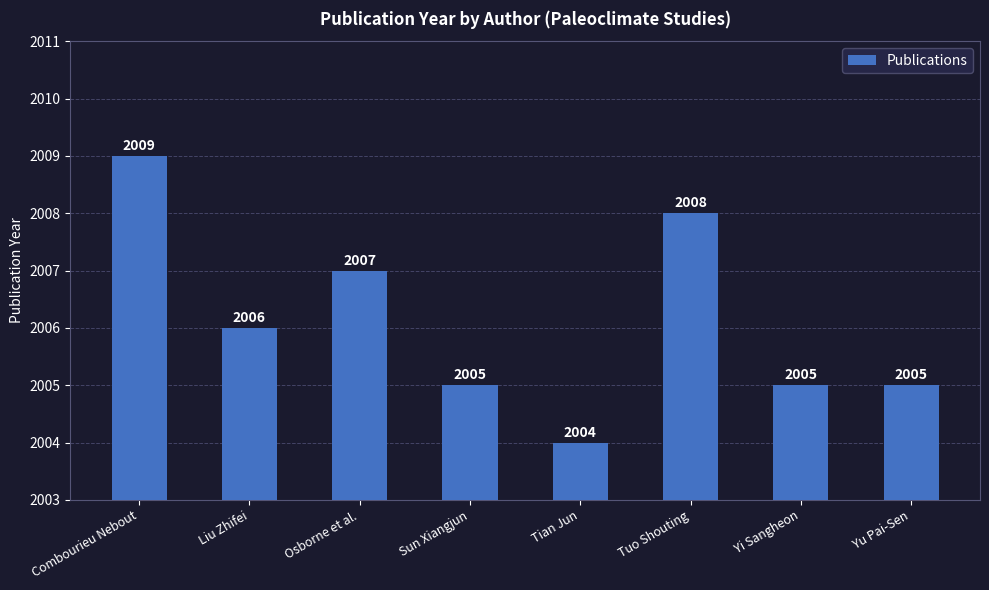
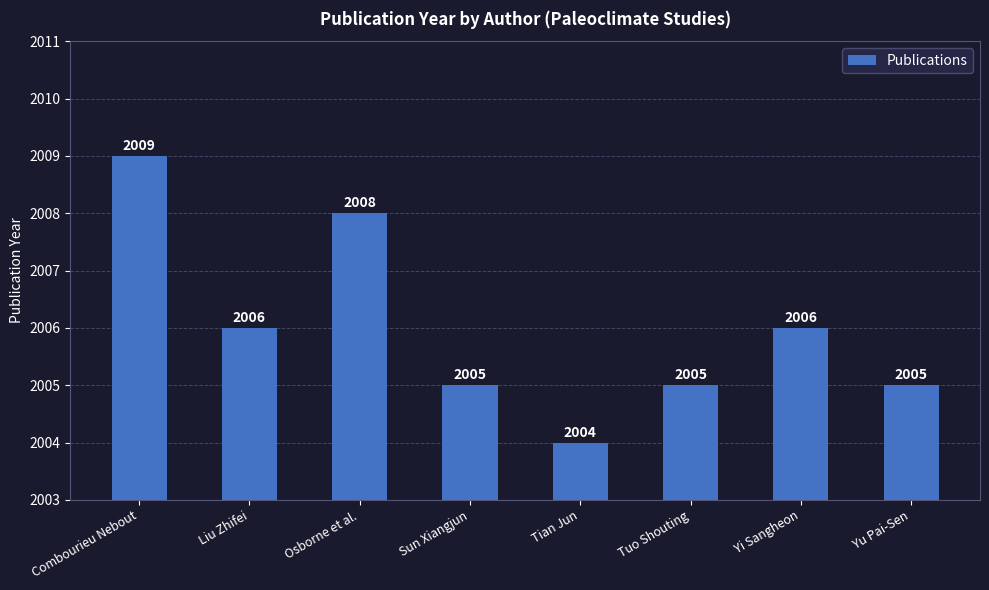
Osborne et al.: 2007 -> 2008
Tuo Shouting: 2008 -> 2005
Yi Sangheon: 2005 -> 2006
